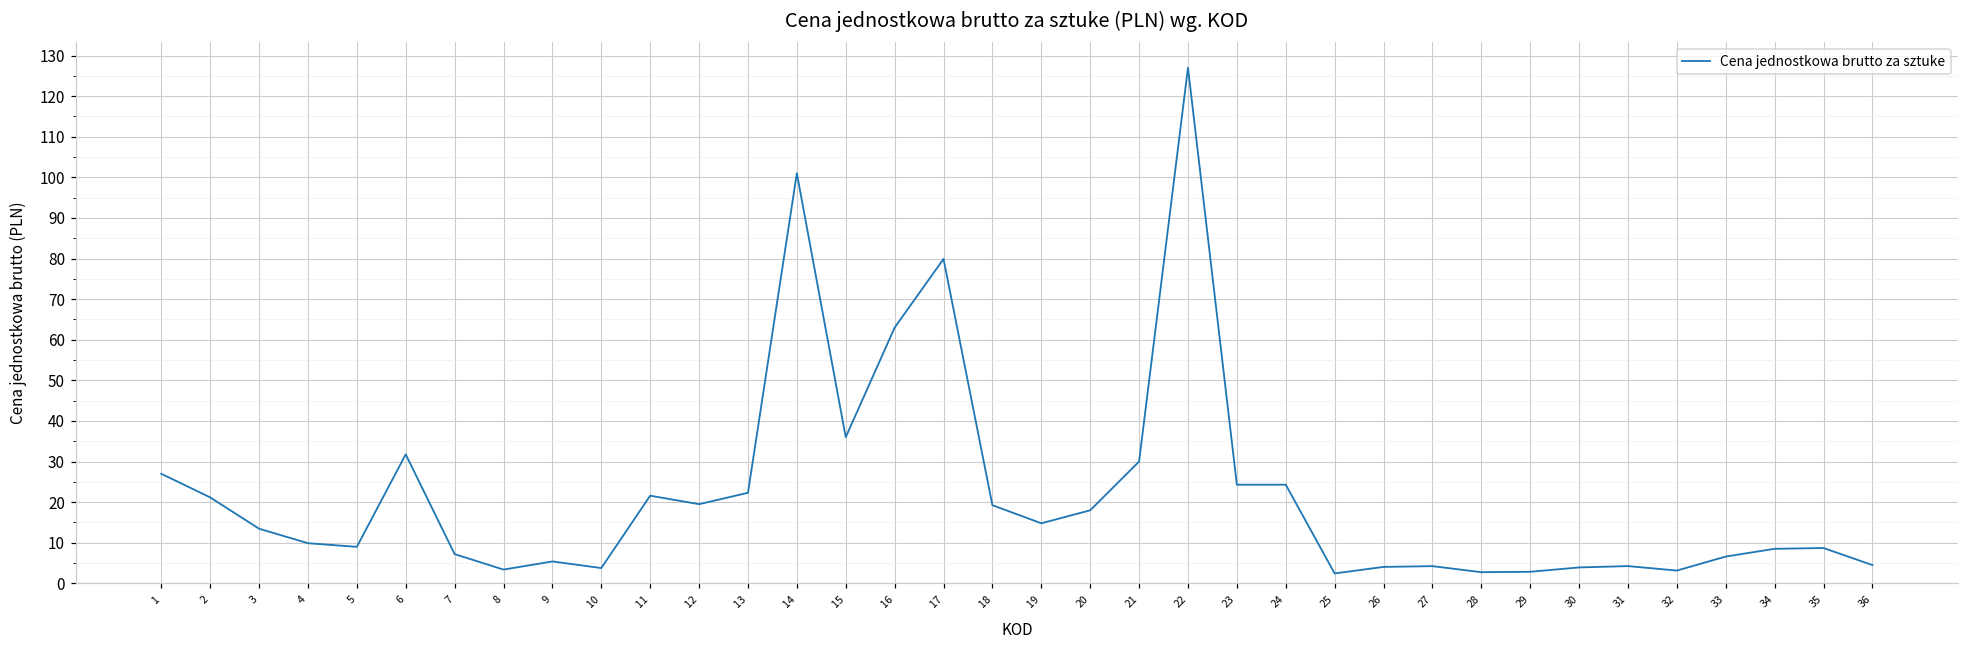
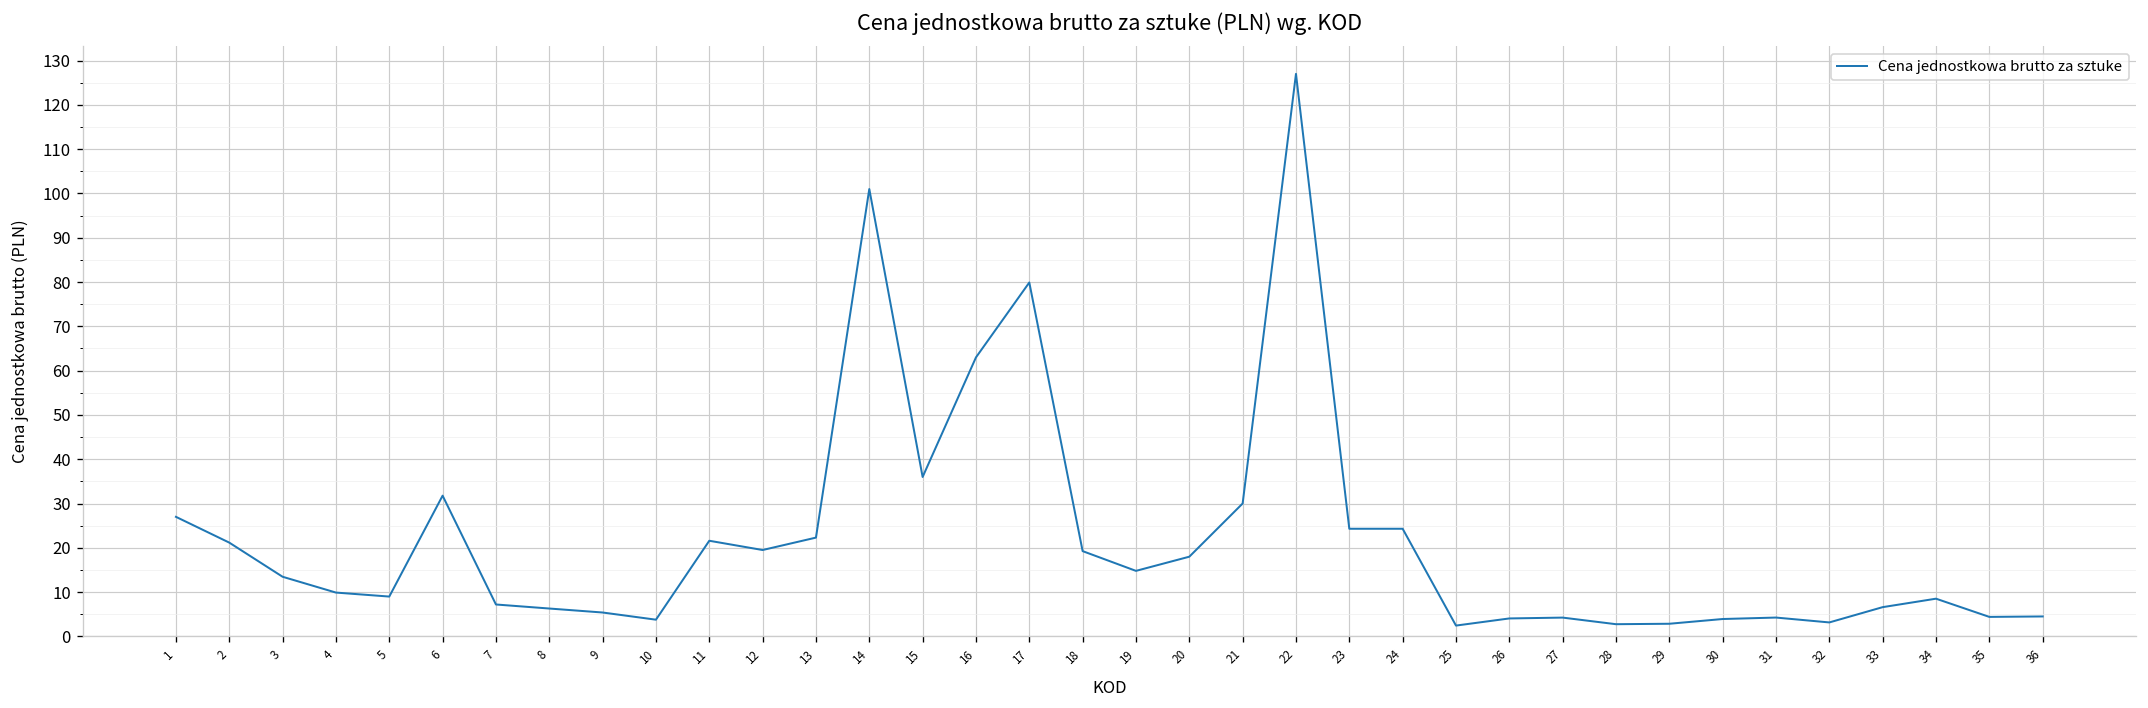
8: 3 -> 6
35: 9 -> 4
